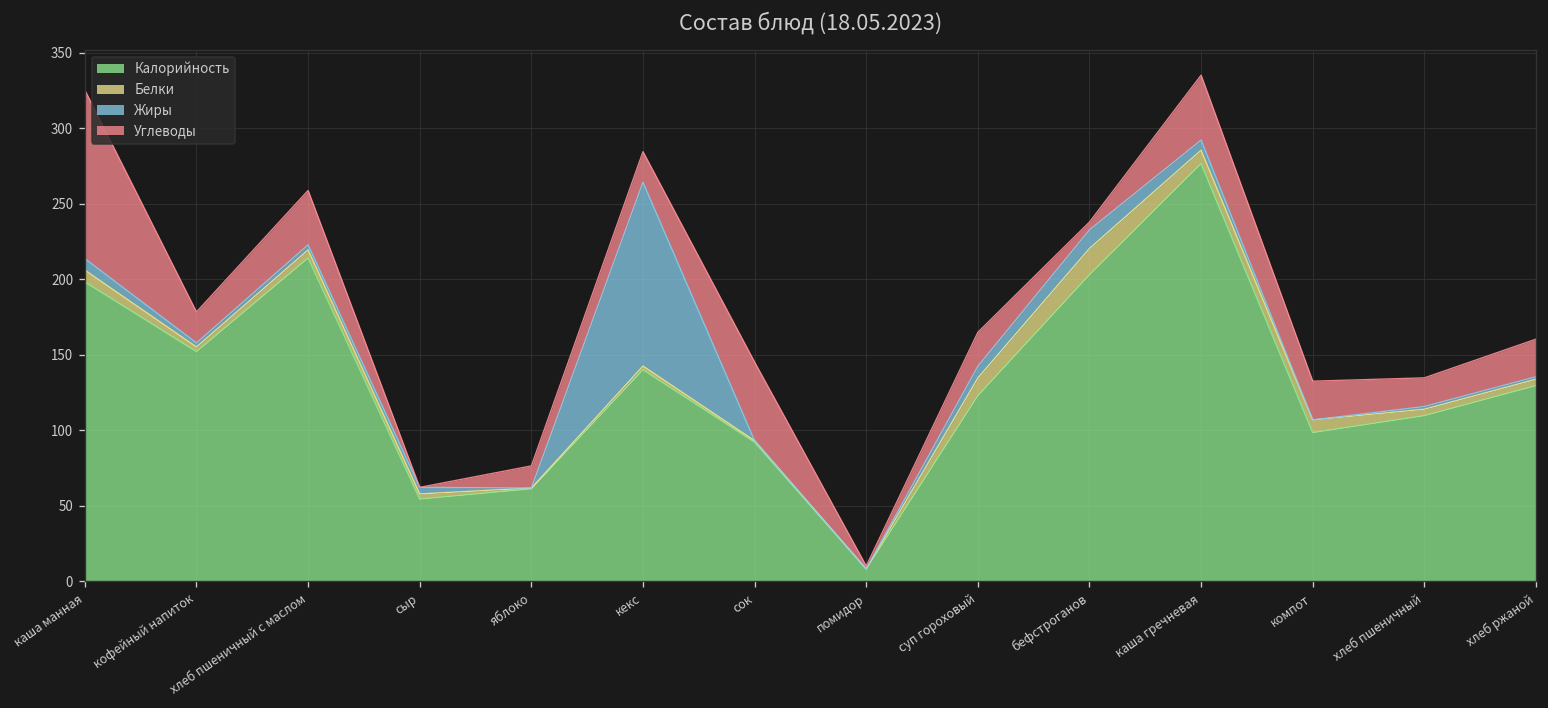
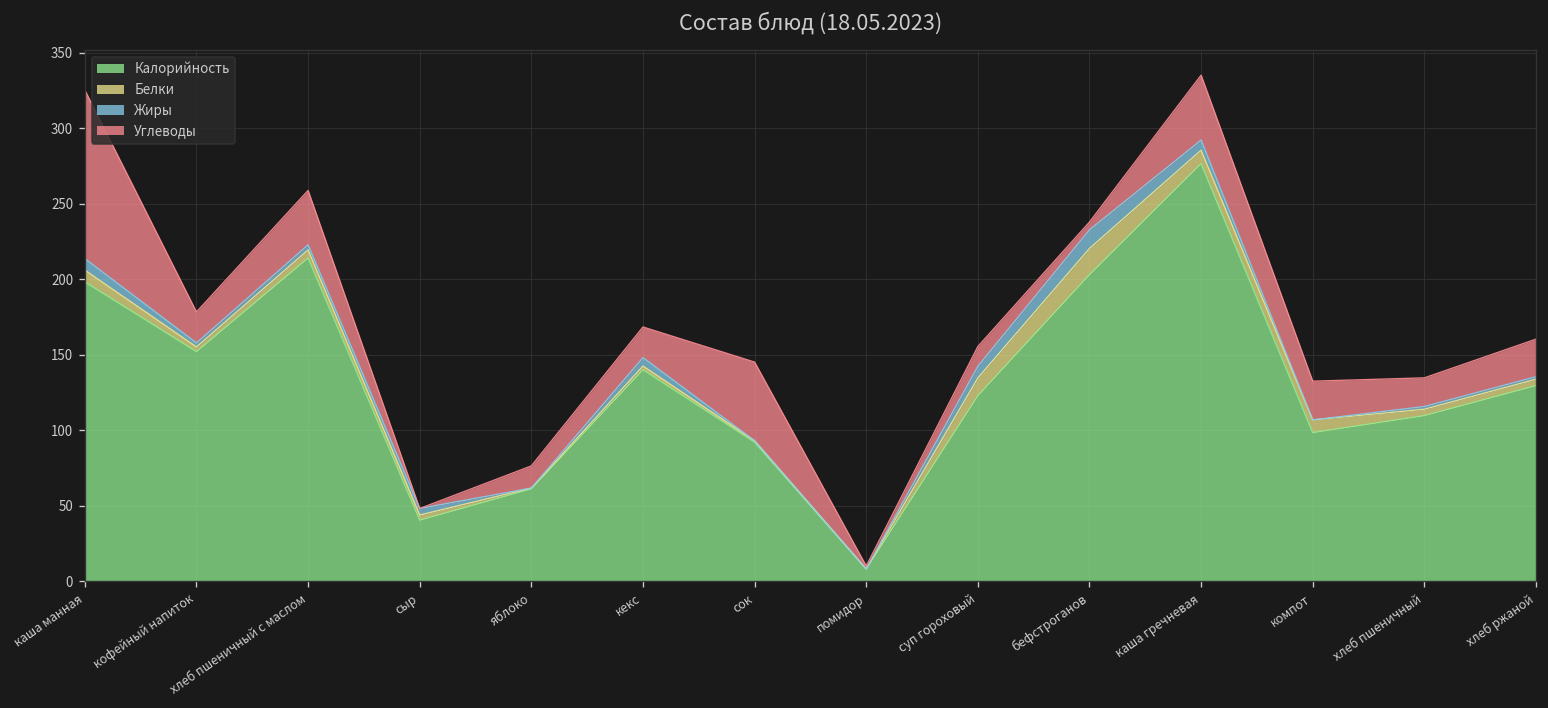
Калорийность, сыр: 54 -> 40
Жиры, кекс: 122 -> 6
Углеводы, суп гороховый: 23 -> 13
